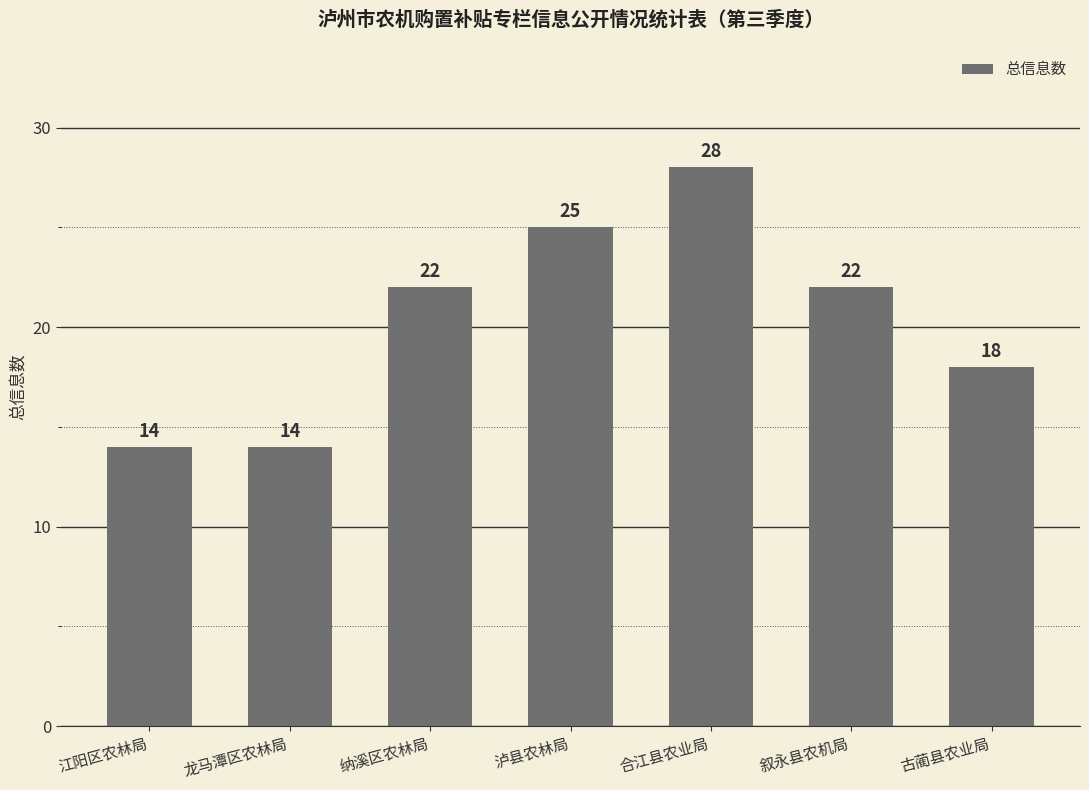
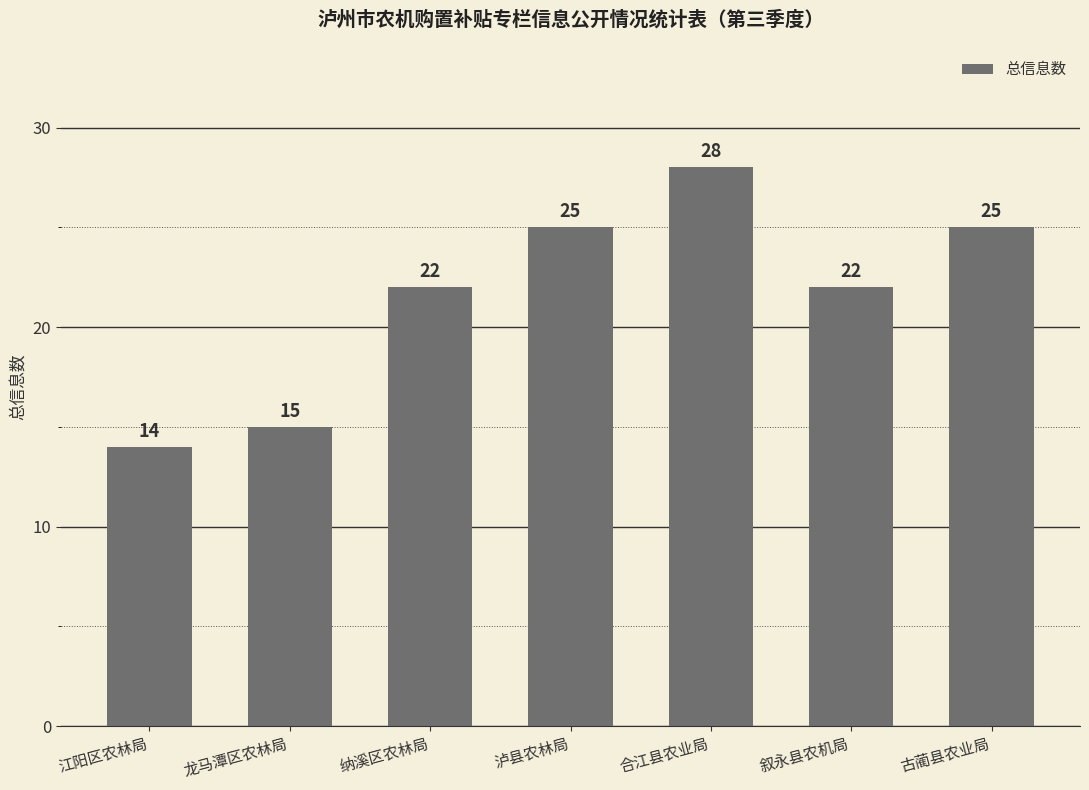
龙马潭区农林局: 14 -> 15
古蔺县农业局: 18 -> 25
